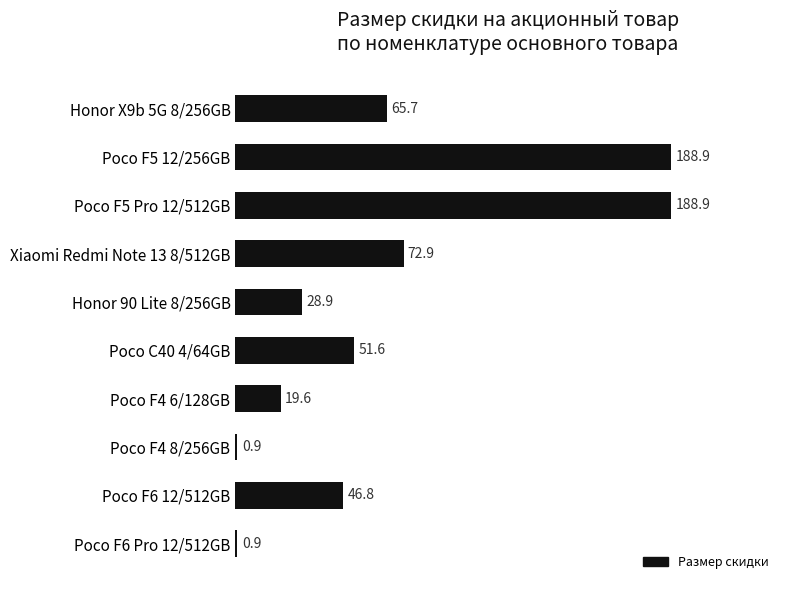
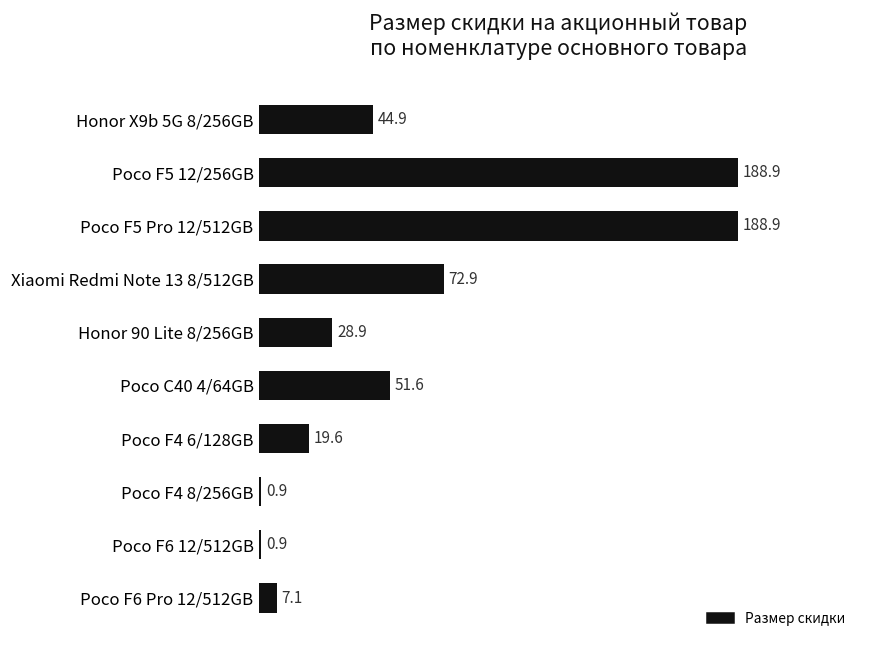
Honor X9b 5G 8/256GB: 65.7 -> 44.9
Poco F6 12/512GB: 46.8 -> 0.9
Poco F6 Pro 12/512GB: 0.9 -> 7.1
